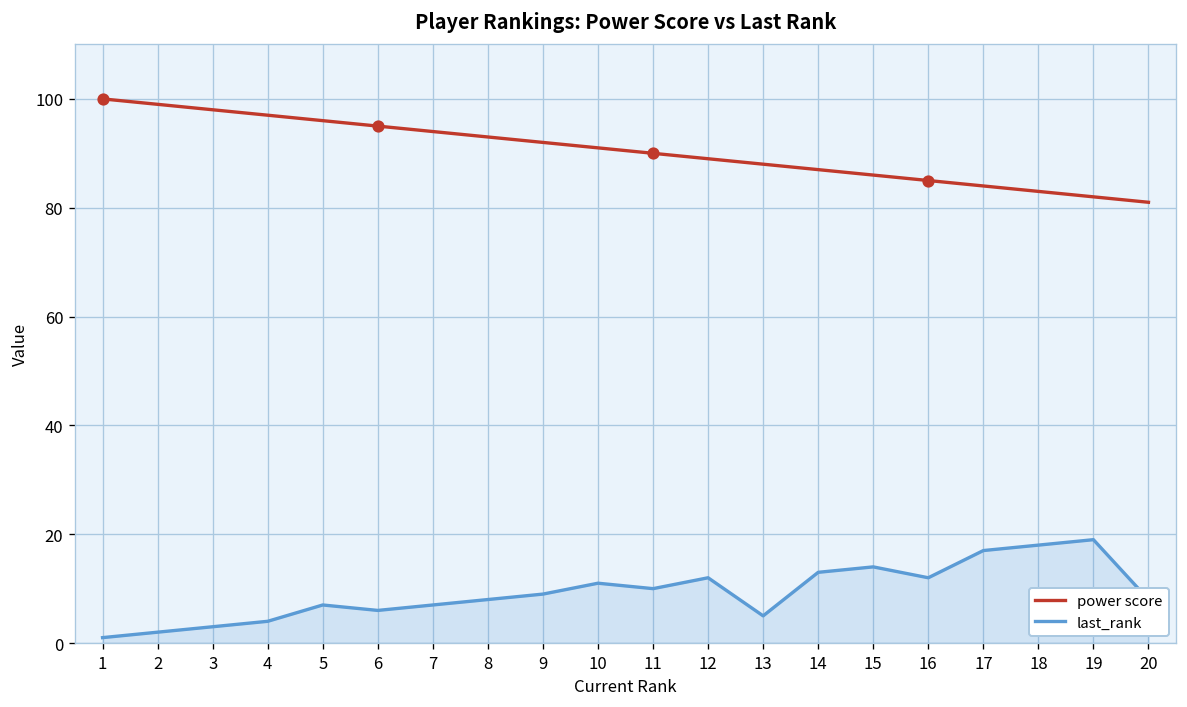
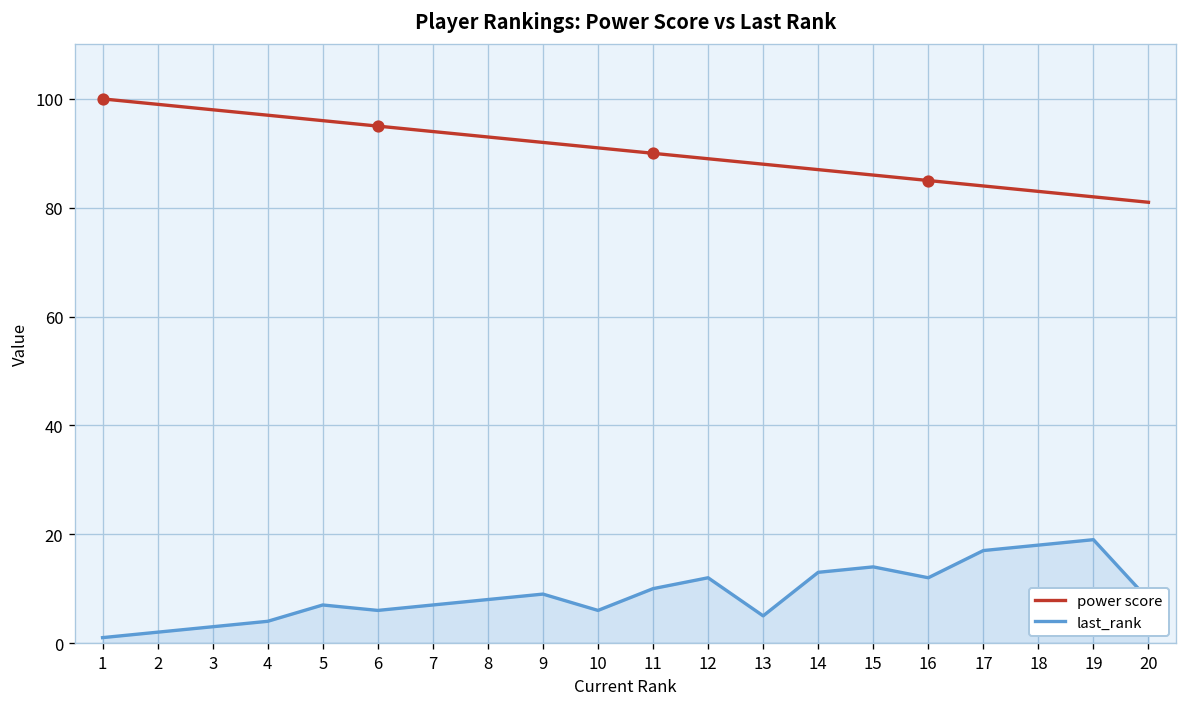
last_rank, 10: 11 -> 6
